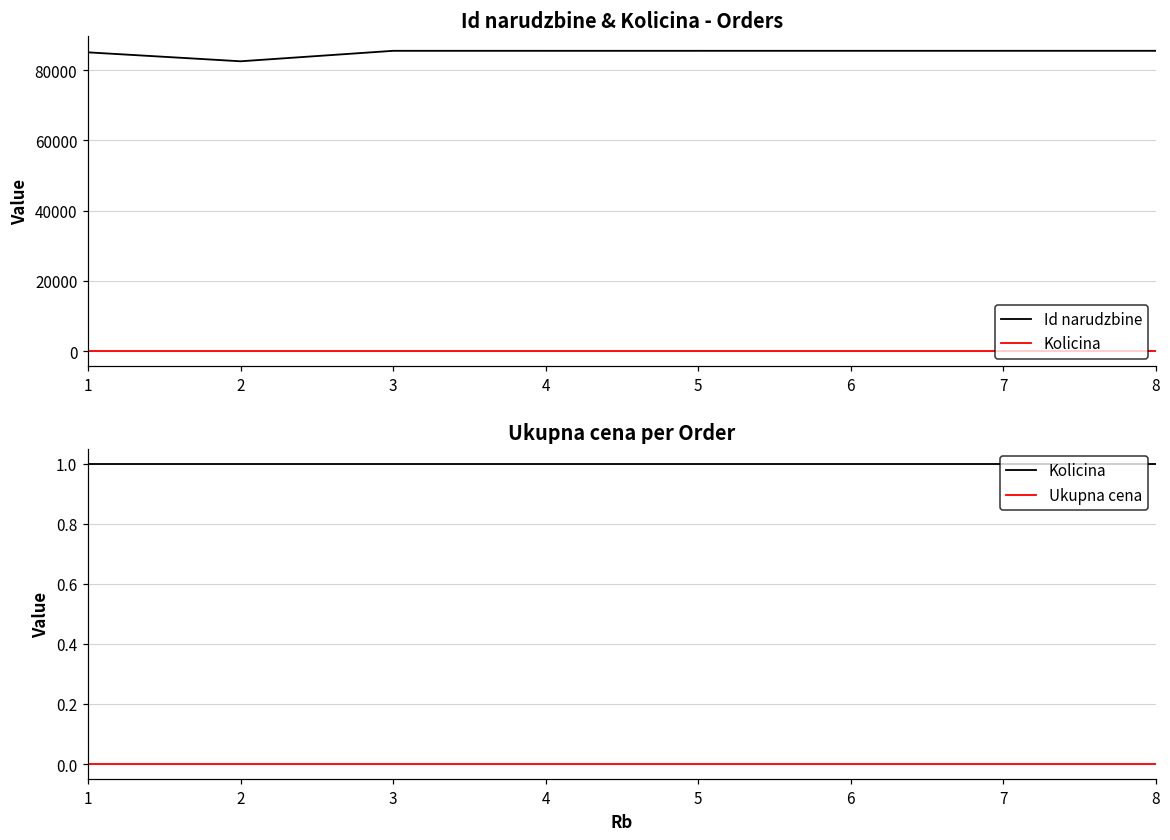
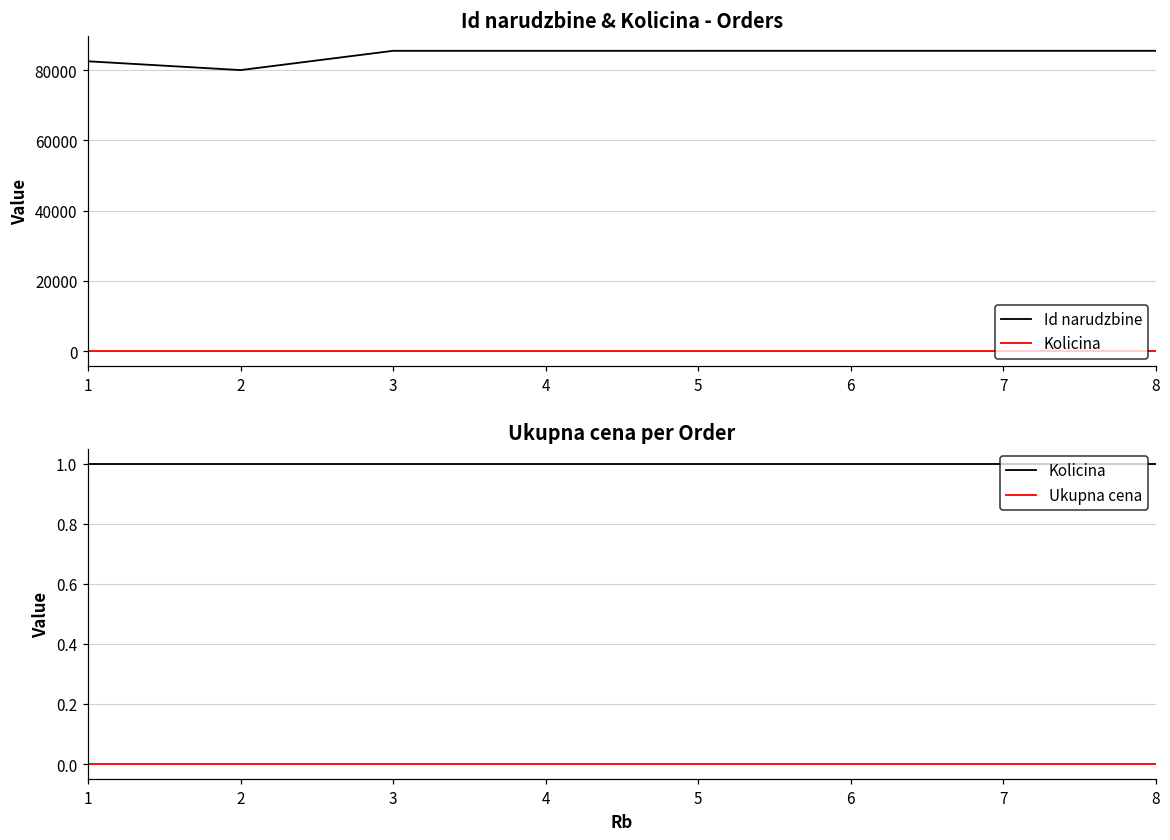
Id narudzbine & Kolicina - Orders, Id narudzbine, 1: 85000 -> 83000
Id narudzbine & Kolicina - Orders, Id narudzbine, 2: 83000 -> 80000
